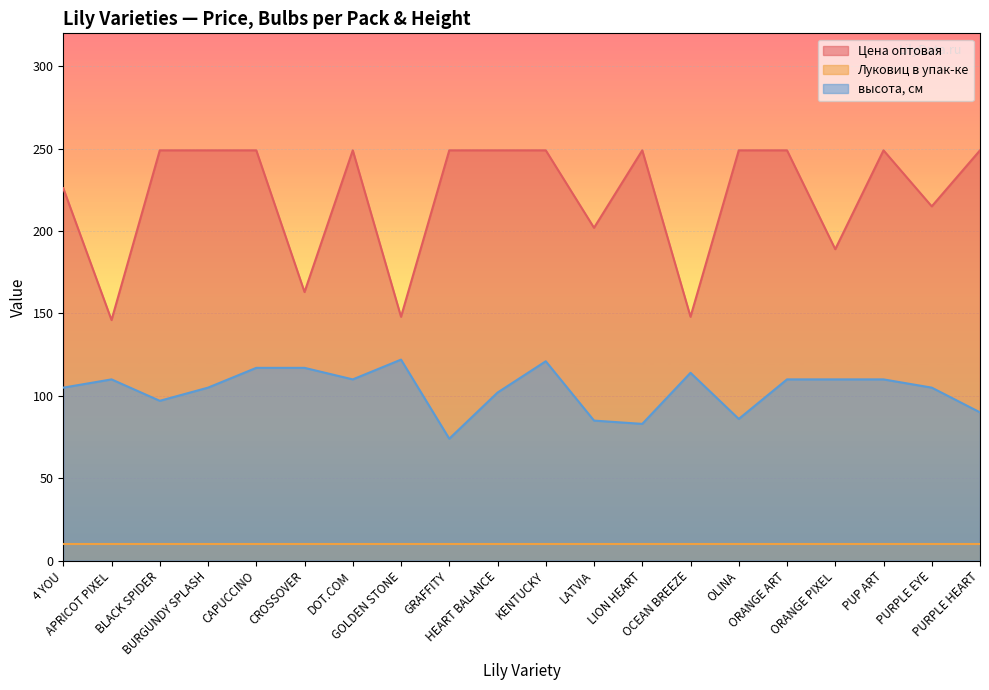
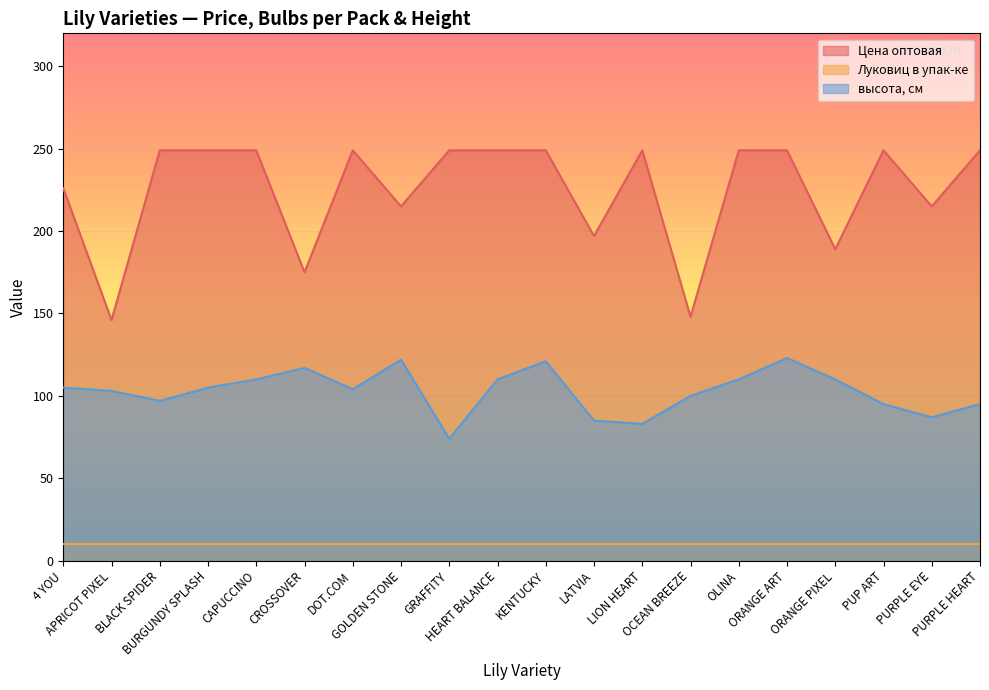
высота, см, APRICOT PIXEL: 110 -> 103
высота, см, CAPUCCINO: 117 -> 110
Цена оптовая, CROSSOVER: 163 -> 175
высота, см, DOT.COM: 110 -> 104
Цена оптовая, GOLDEN STONE: 148 -> 215
высота, см, HEART BALANCE: 102 -> 110
Цена оптовая, LATVIA: 202 -> 197
высота, см, OCEAN BREEZE: 114 -> 100
высота, см, OLINA: 86 -> 110
высота, см, ORANGE ART: 110 -> 123
высота, см, PUP ART: 110 -> 95
высота, см, PURPLE EYE: 105 -> 87
высота, см, PURPLE HEART: 90 -> 95
